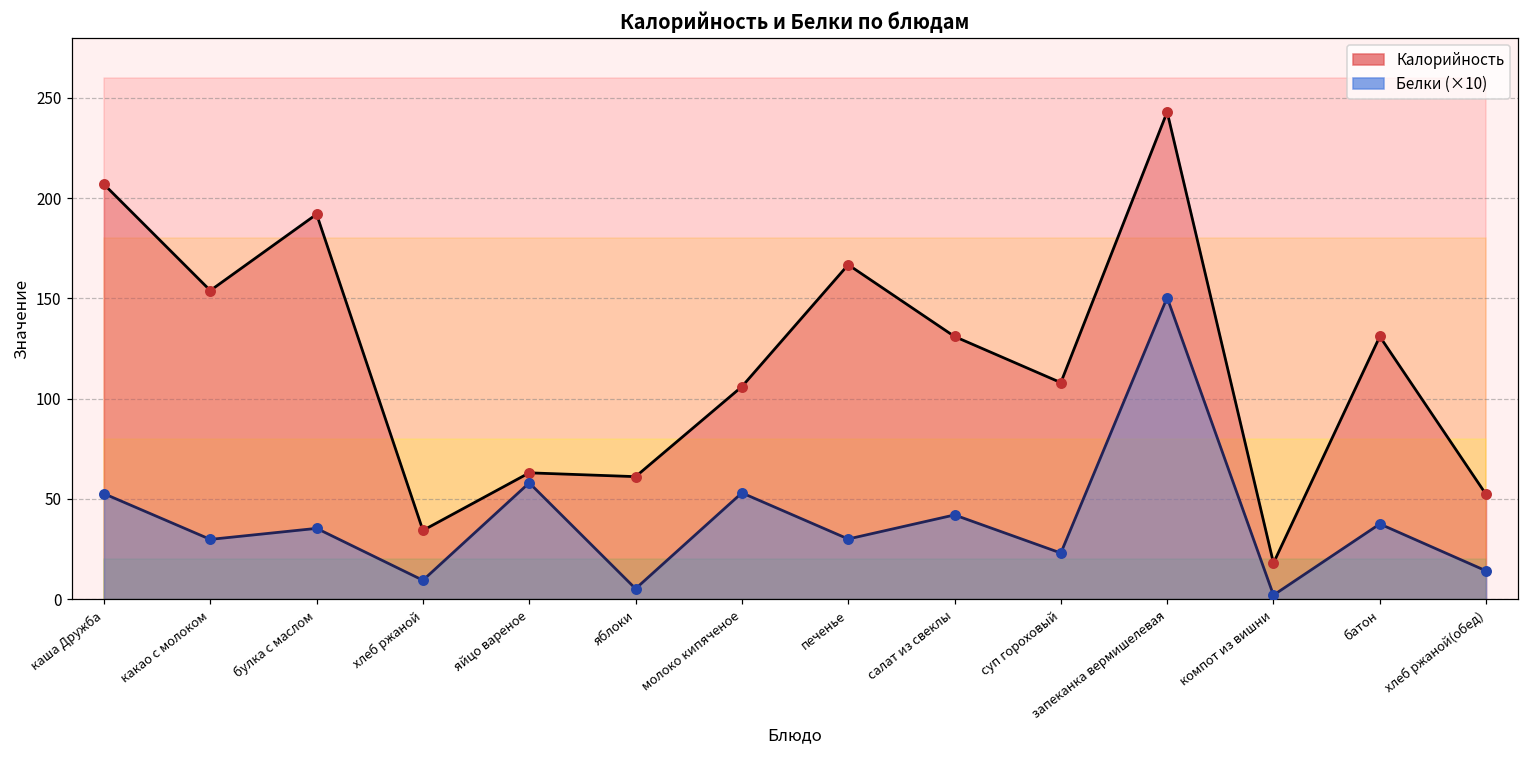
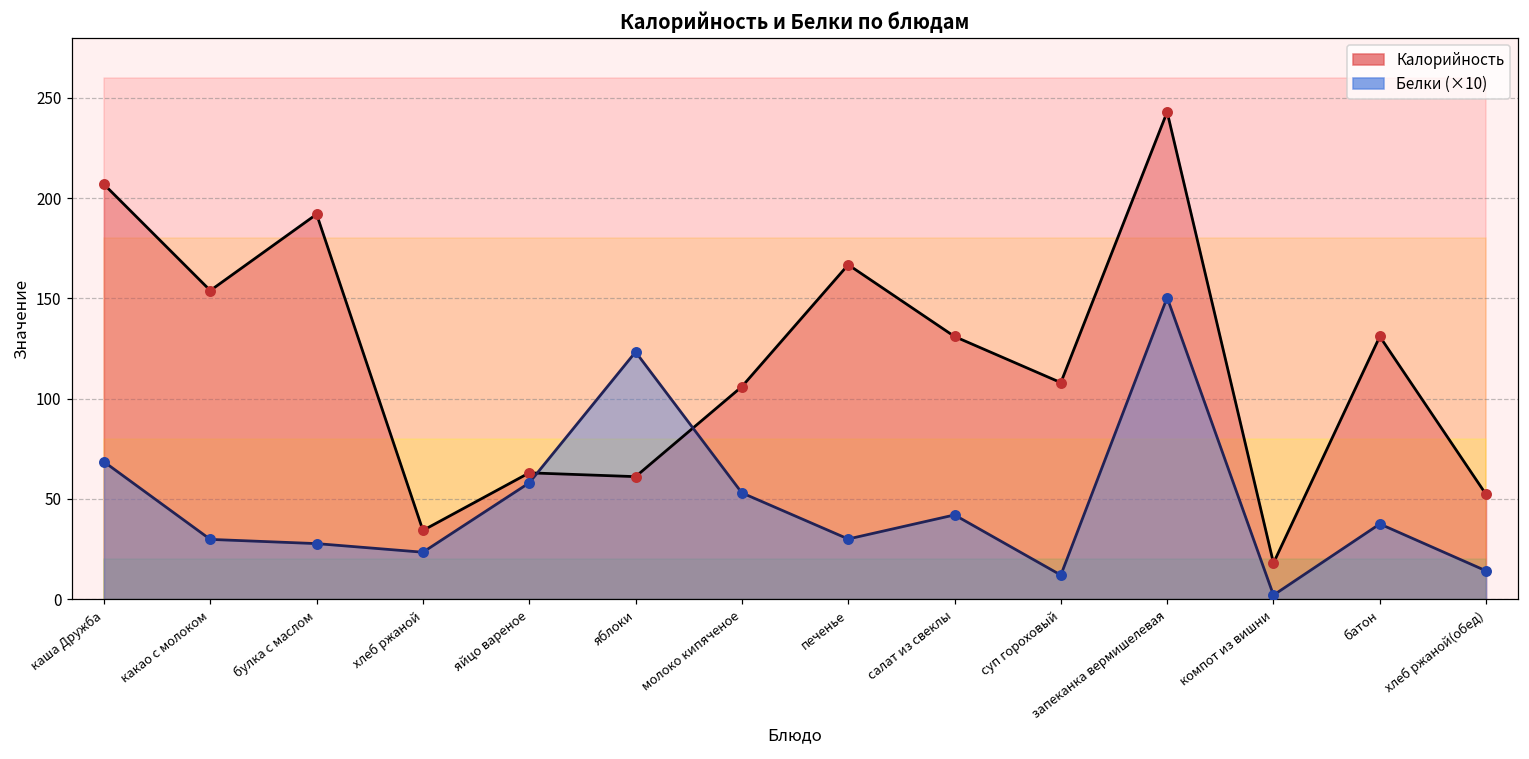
Белки (×10), каша Дружба: 53 -> 69
Белки (×10), булка с маслом: 35 -> 28
Белки (×10), хлеб ржаной: 9 -> 23
Белки (×10), яблоки: 5 -> 123
Белки (×10), суп гороховый: 23 -> 12
